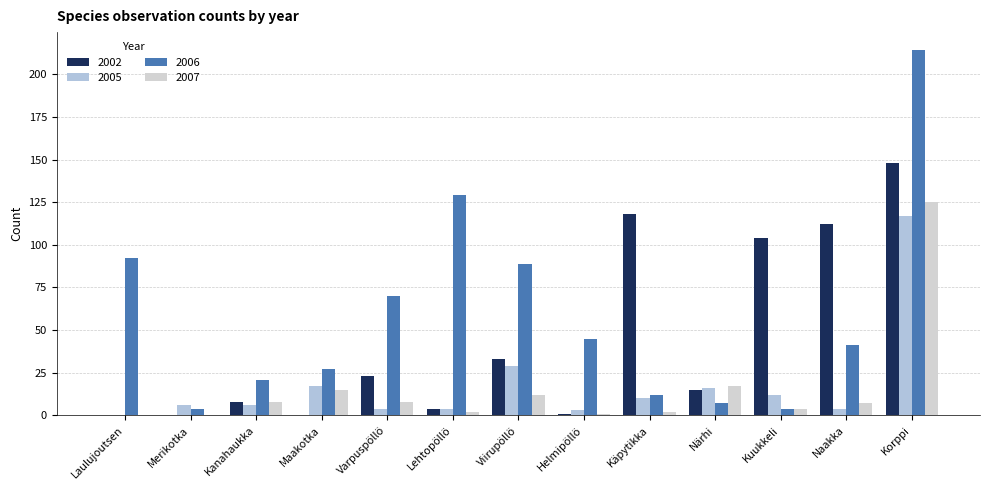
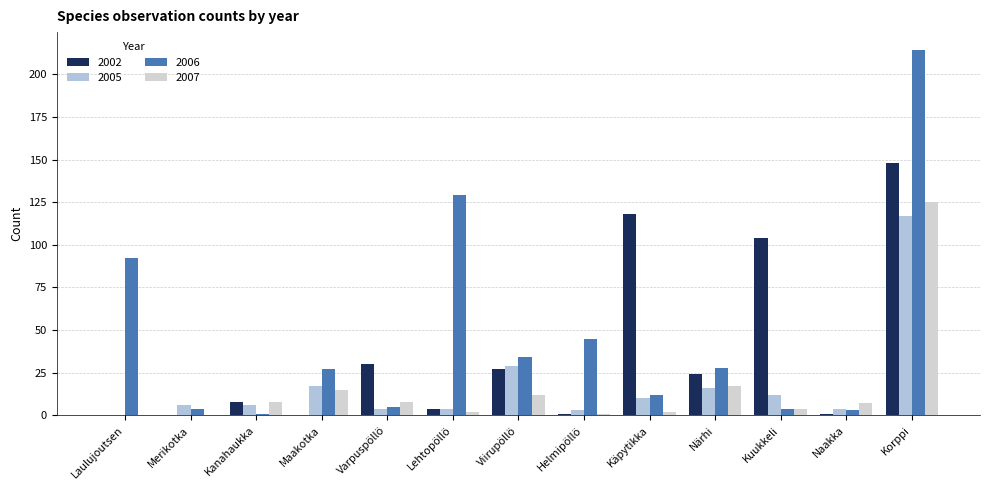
2006, Kanahaukka: 21 -> 1
2002, Varpuspöllö: 23 -> 30
2006, Varpuspöllö: 70 -> 5
2002, Viirupöllö: 33 -> 27
2006, Viirupöllö: 89 -> 34
2002, Närhi: 15 -> 24
2006, Närhi: 7 -> 28
2002, Naakka: 112 -> 1
2006, Naakka: 41 -> 3
